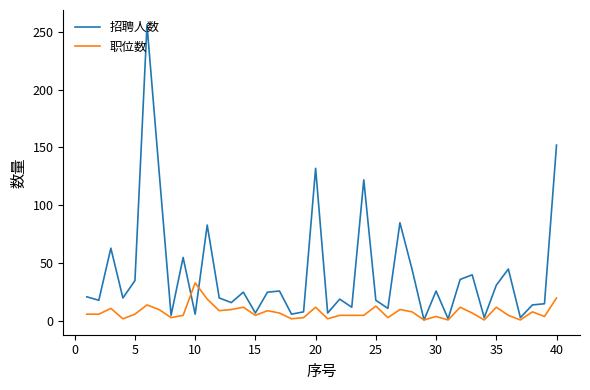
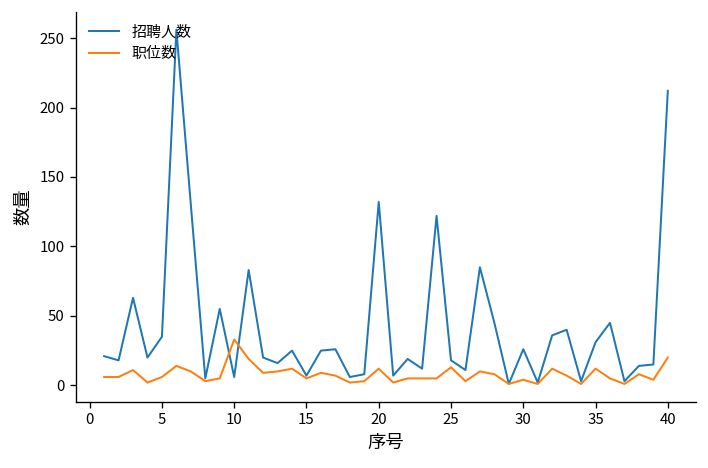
招聘人数, 40: 152 -> 212
